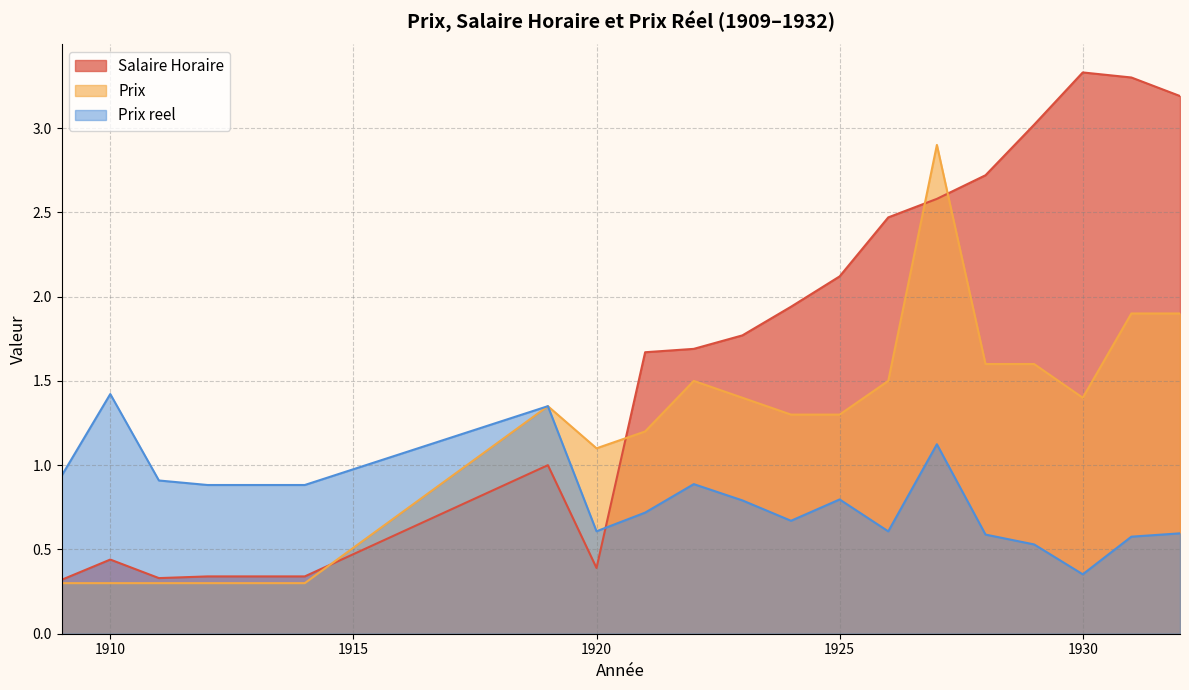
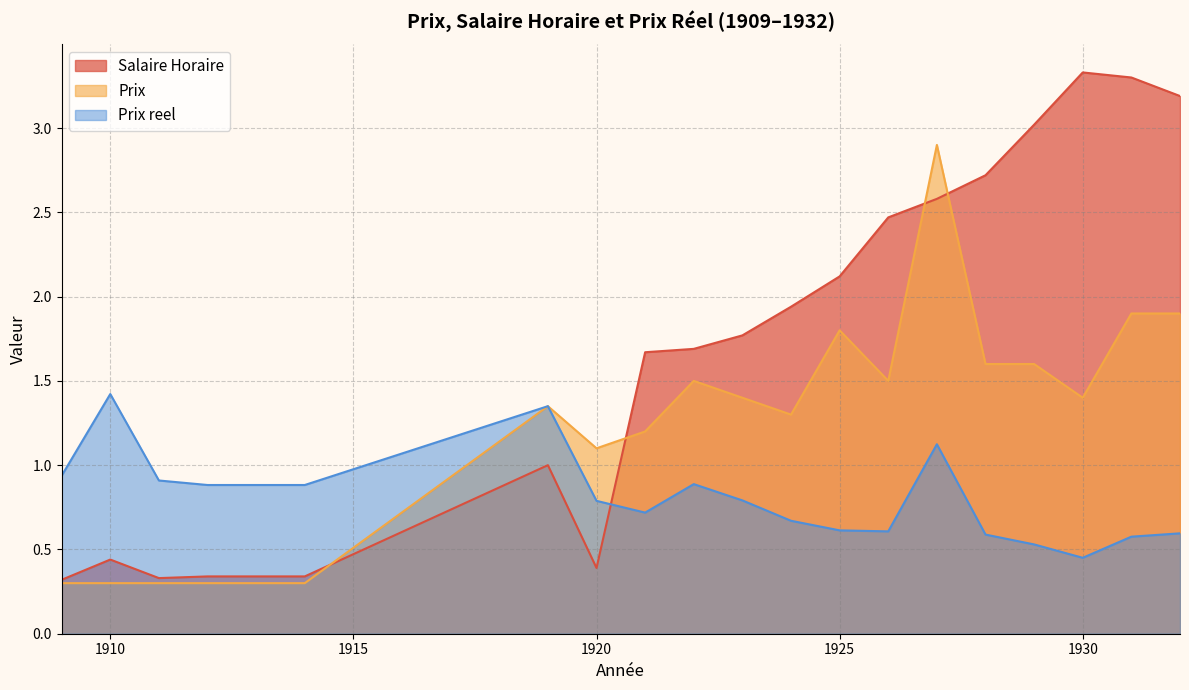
Prix reel, 1920: 0.61 -> 0.79
Prix, 1925: 1.3 -> 1.8
Prix reel, 1925: 0.80 -> 0.61
Prix reel, 1930: 0.35 -> 0.45
